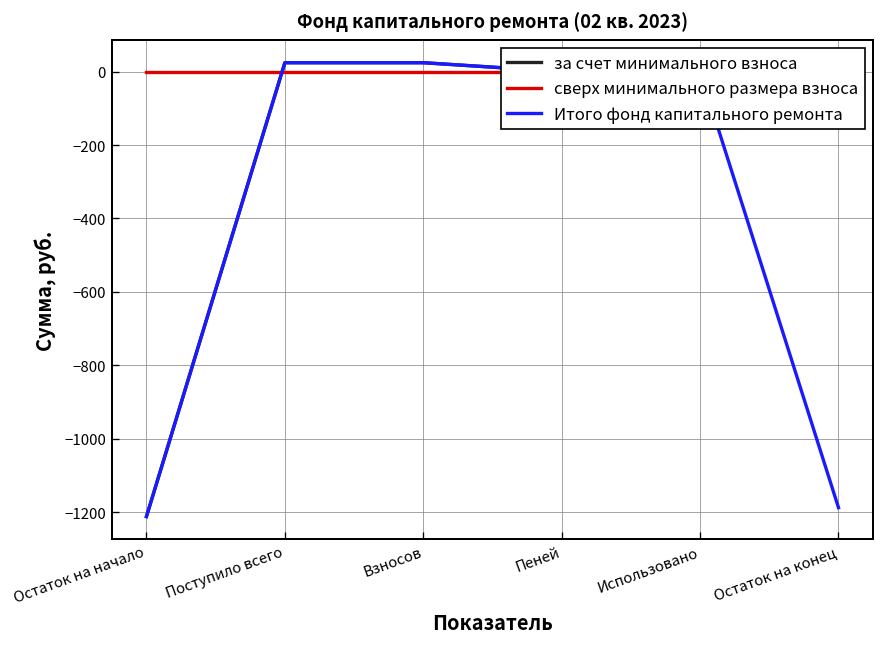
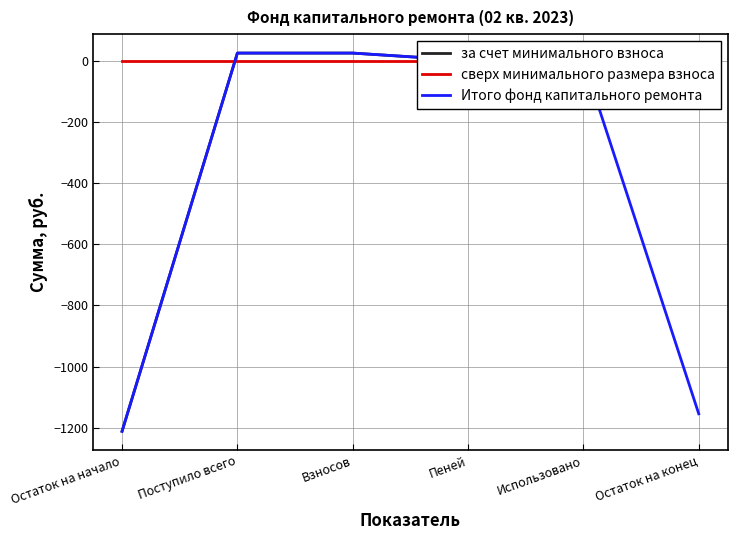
Итого фонд капитального ремонта, Остаток на конец: -1190 -> -1150
